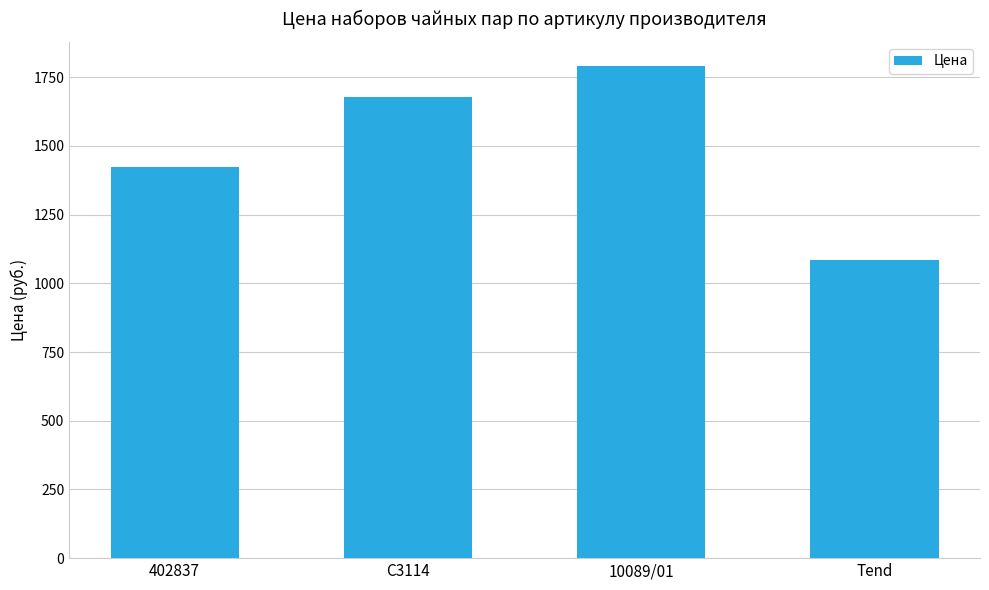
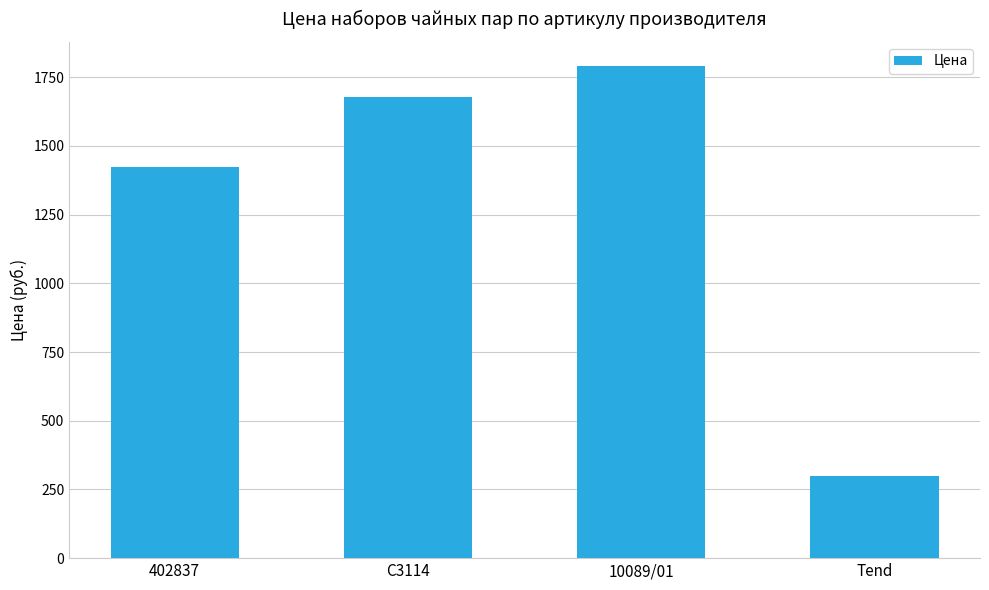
Tend: 1090 -> 300
